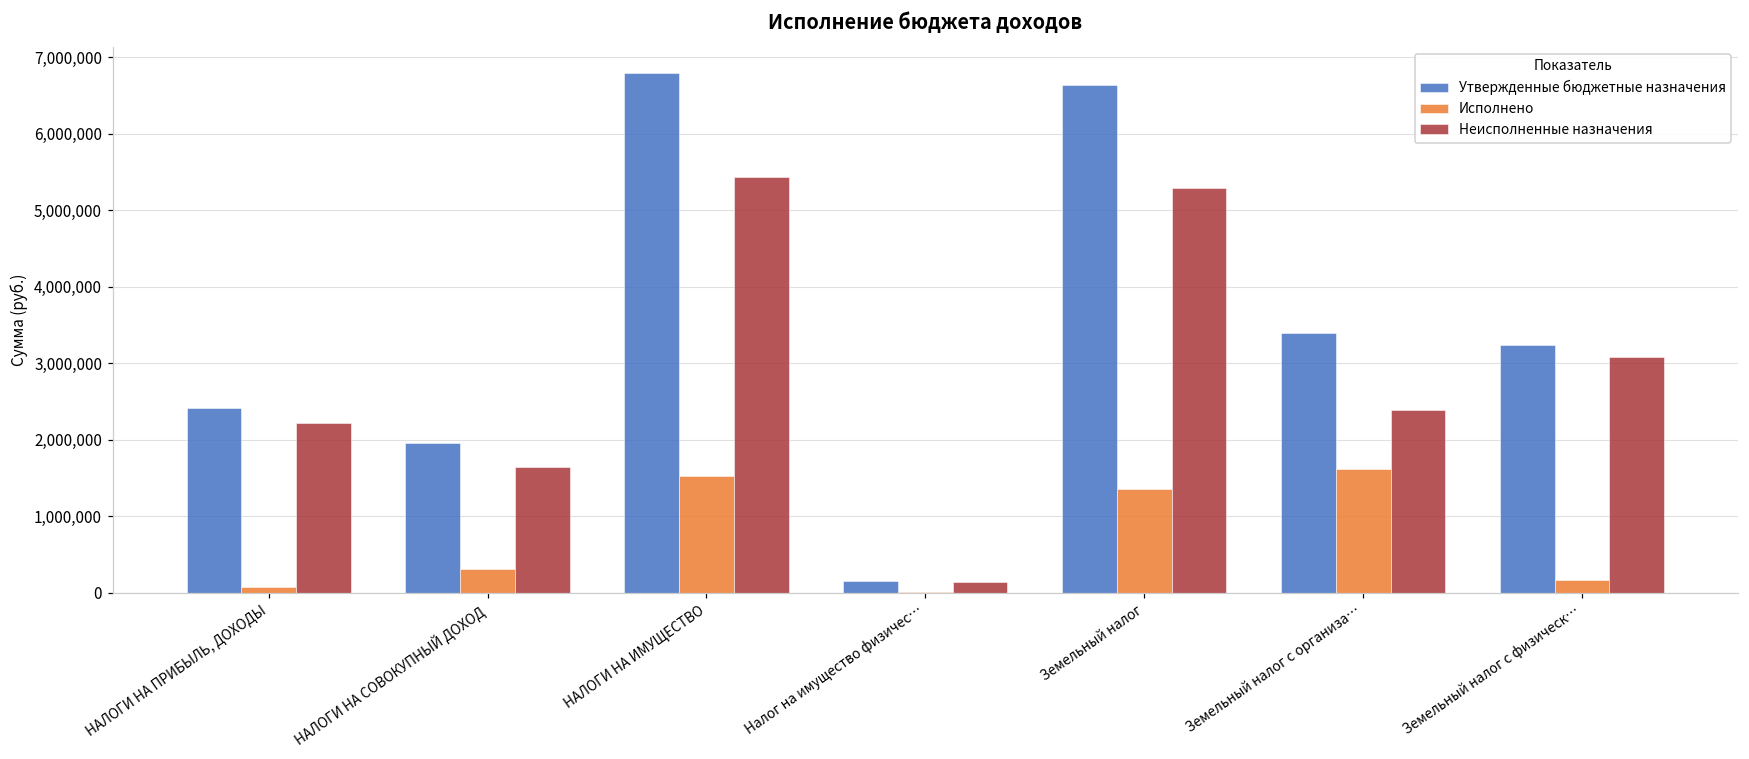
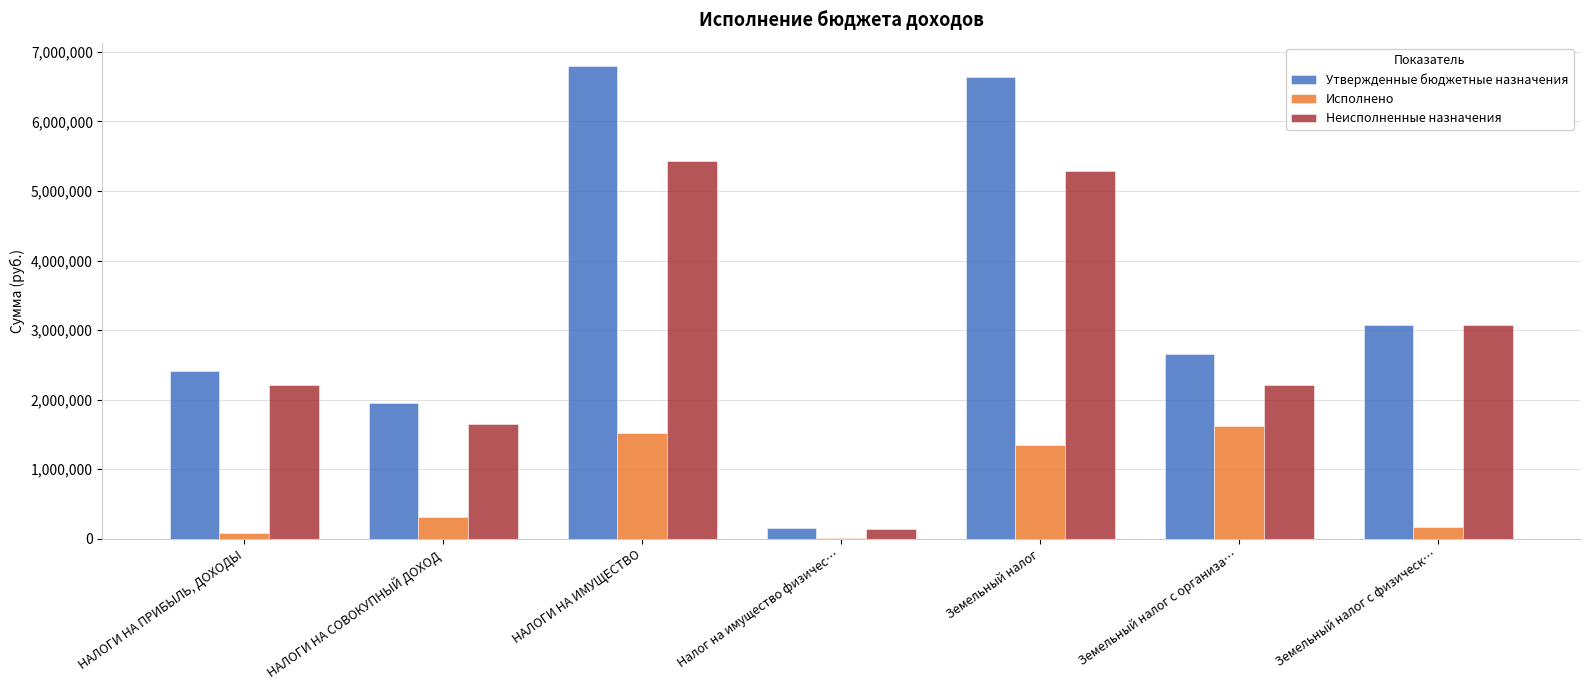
Утвержденные бюджетные назначения, Земельный налог с организа…: 3,400,000 -> 2,700,000
Неисполненные назначения, Земельный налог с организа…: 2,400,000 -> 2,200,000
Утвержденные бюджетные назначения, Земельный налог с физическ…: 3,200,000 -> 3,100,000
